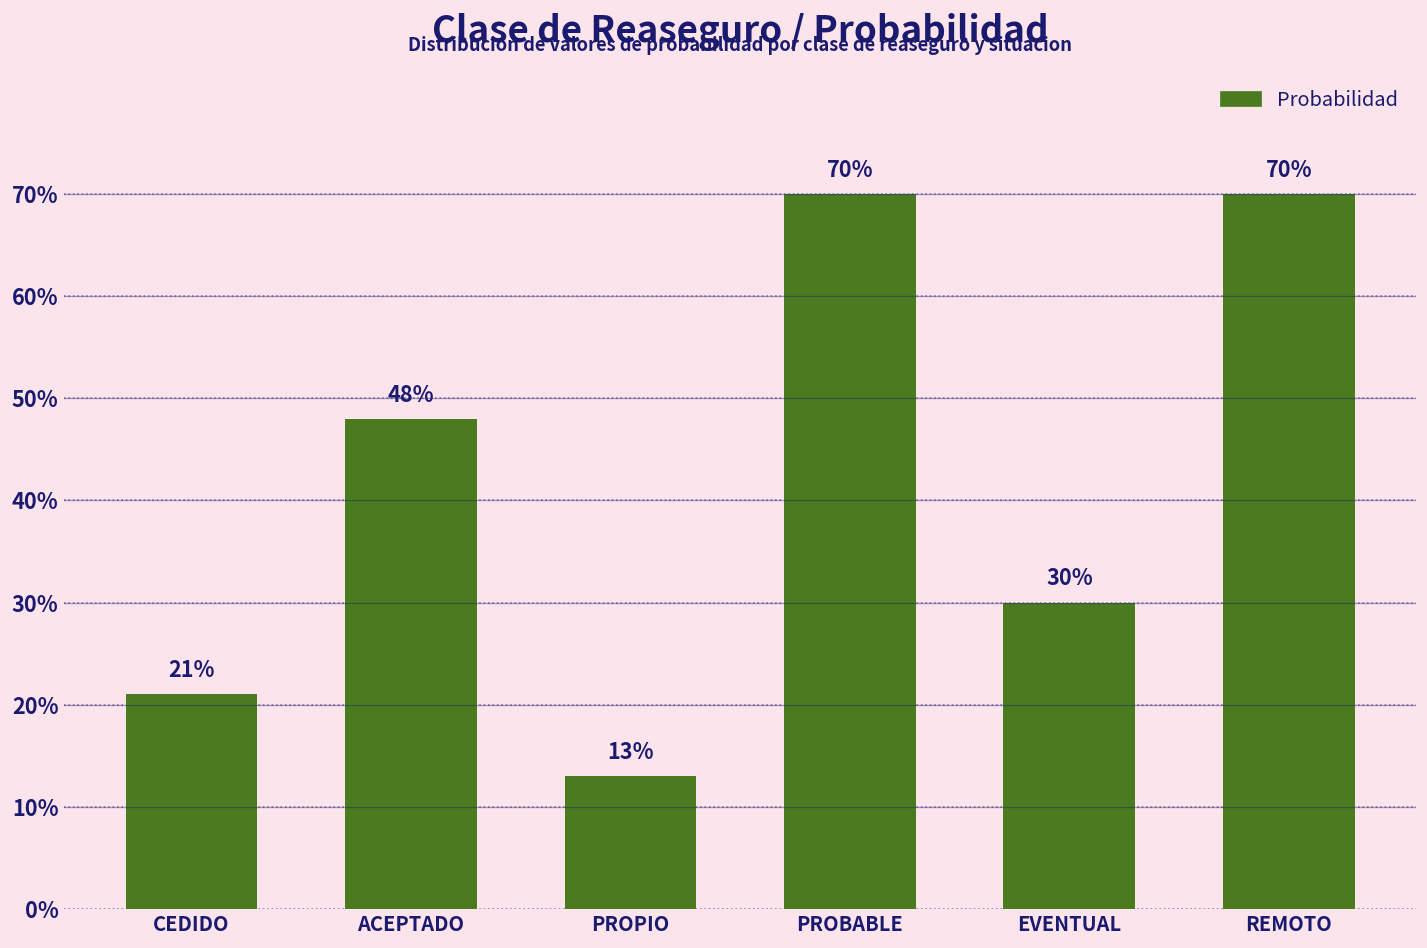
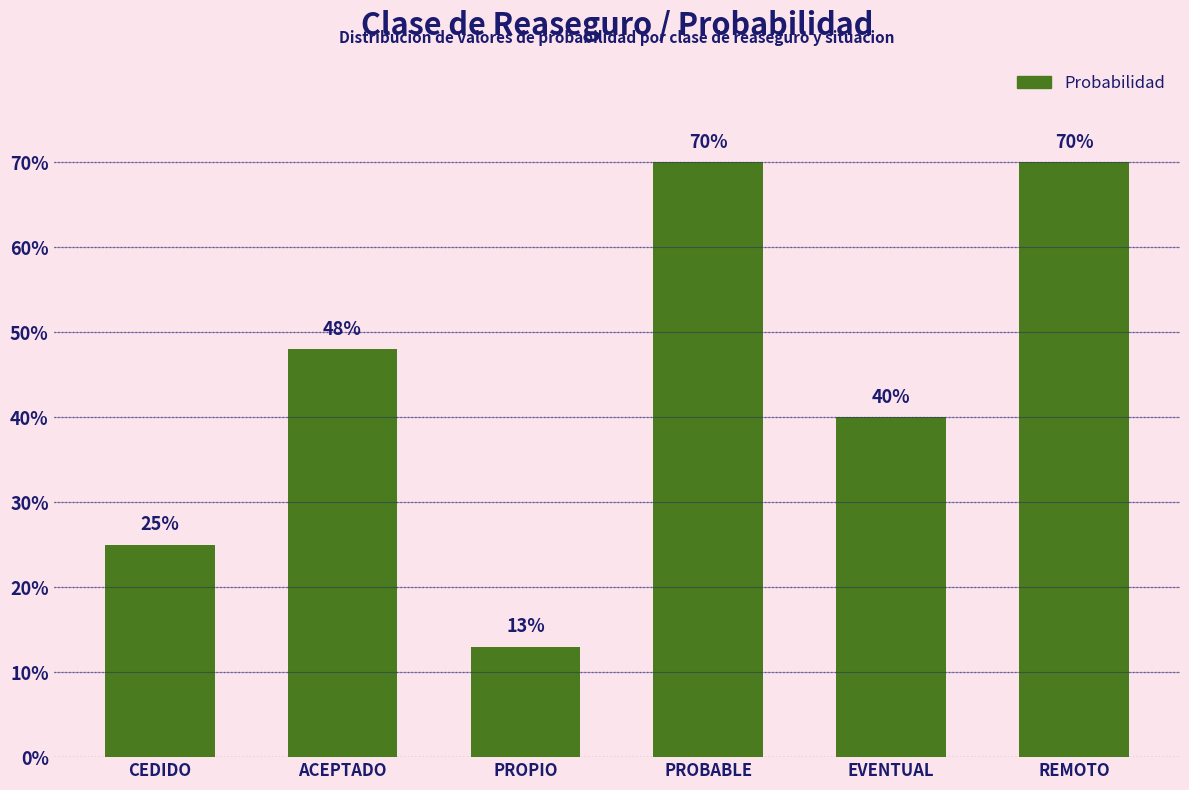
CEDIDO: 21% -> 25%
EVENTUAL: 30% -> 40%
